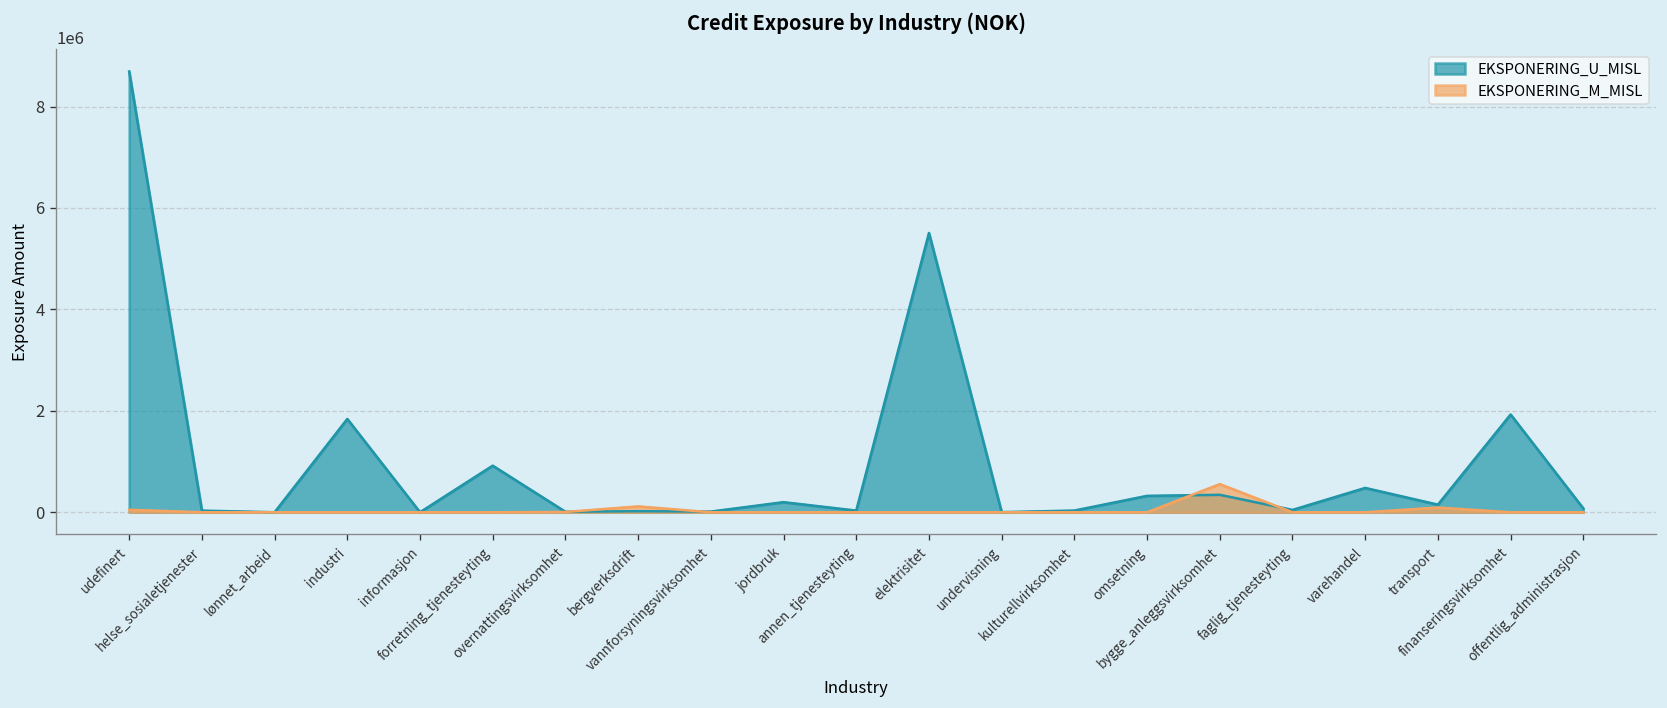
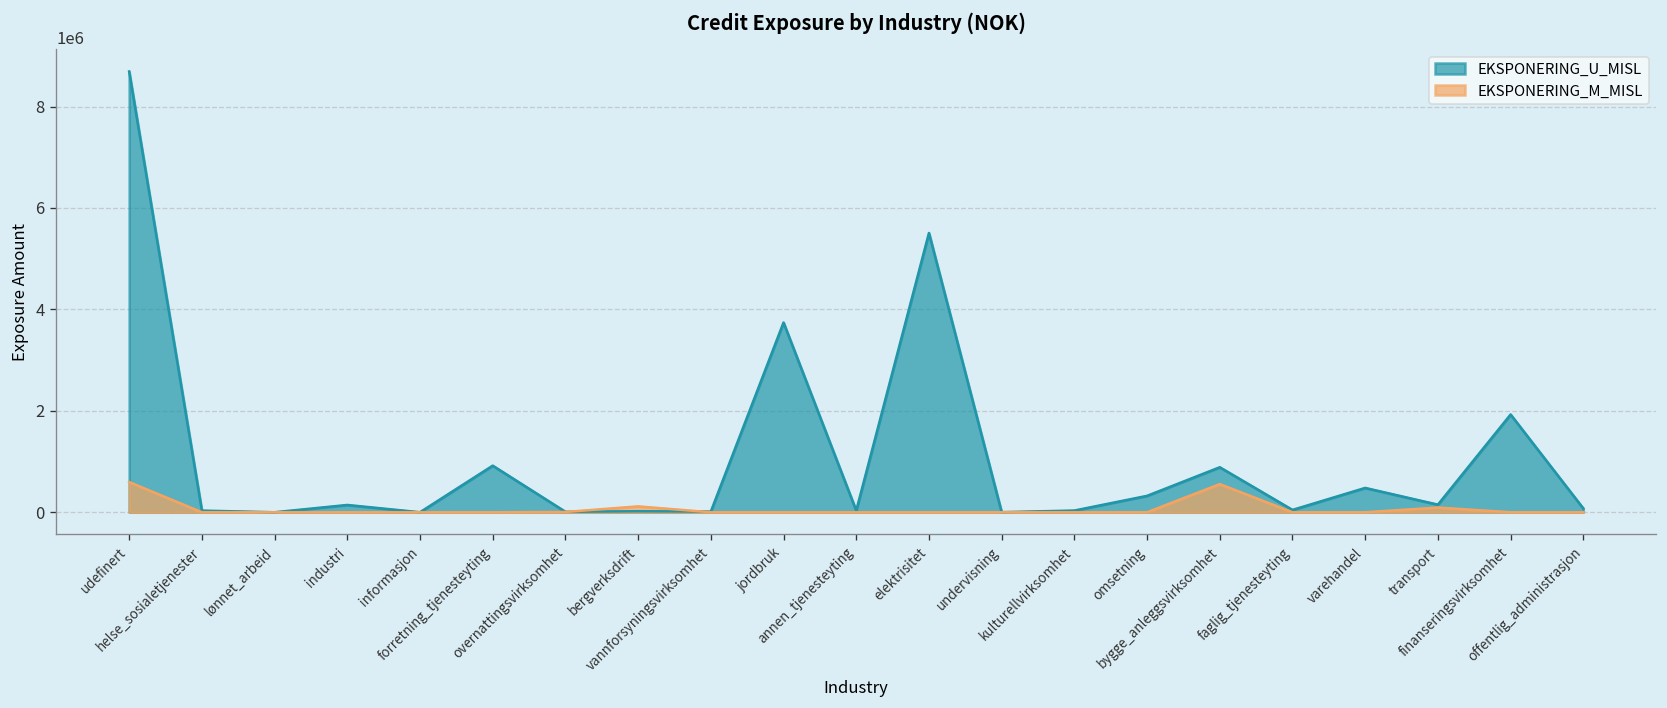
EKSPONERING_M_MISL, udefinert: 0 -> 600000
EKSPONERING_U_MISL, industri: 1800000 -> 100000
EKSPONERING_U_MISL, jordbruk: 200000 -> 3700000
EKSPONERING_U_MISL, bygge_anleggsvirksomhet: 300000 -> 900000
